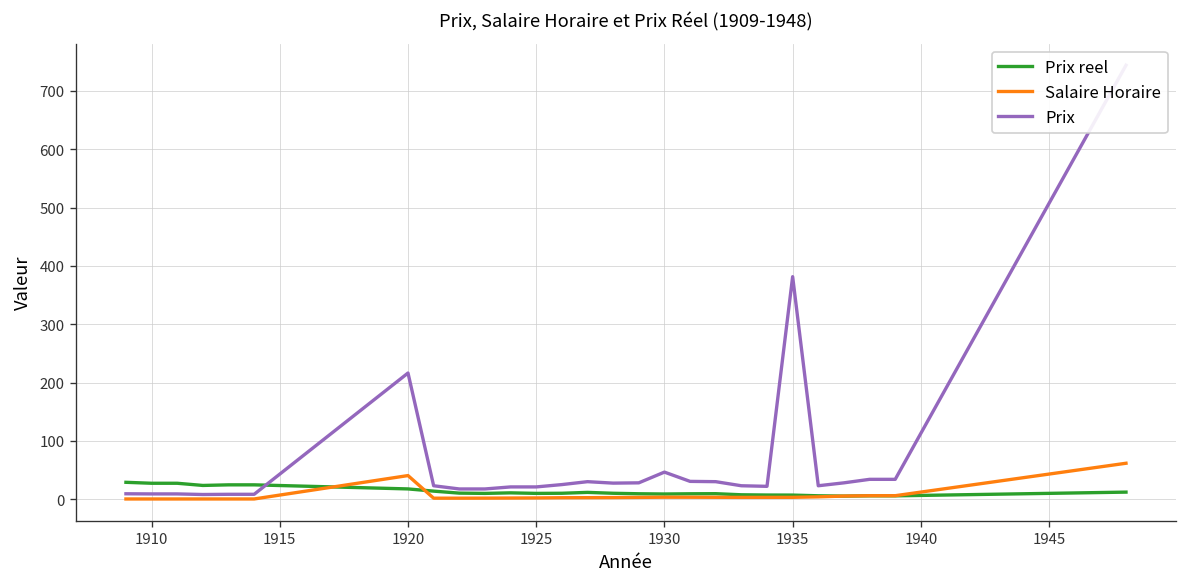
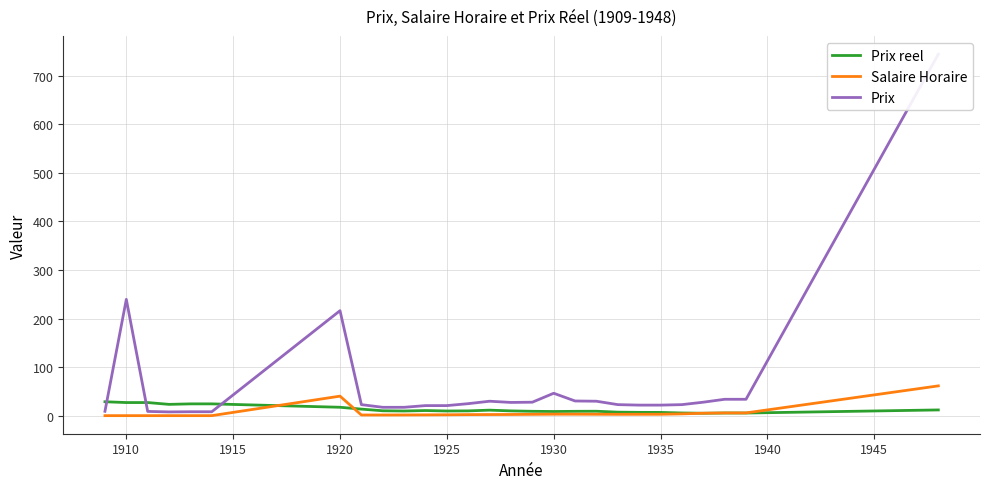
Prix, 1910: 10 -> 240
Prix, 1935: 380 -> 20
